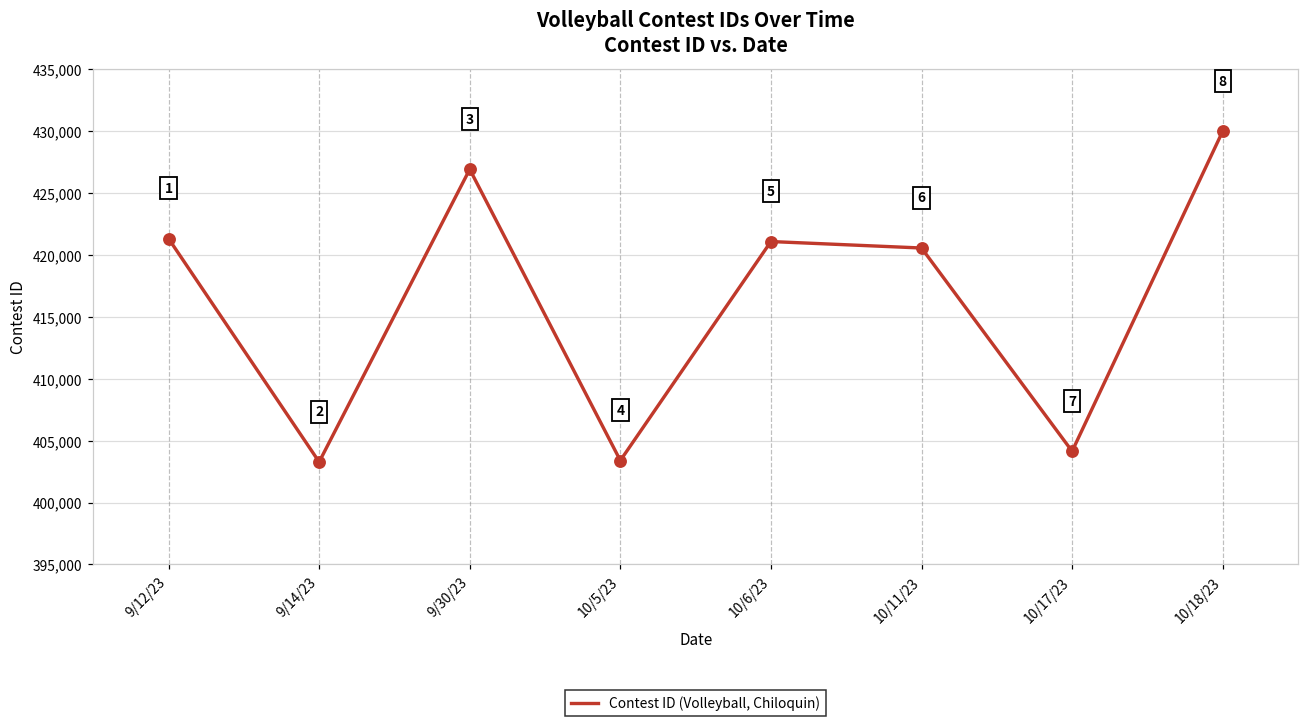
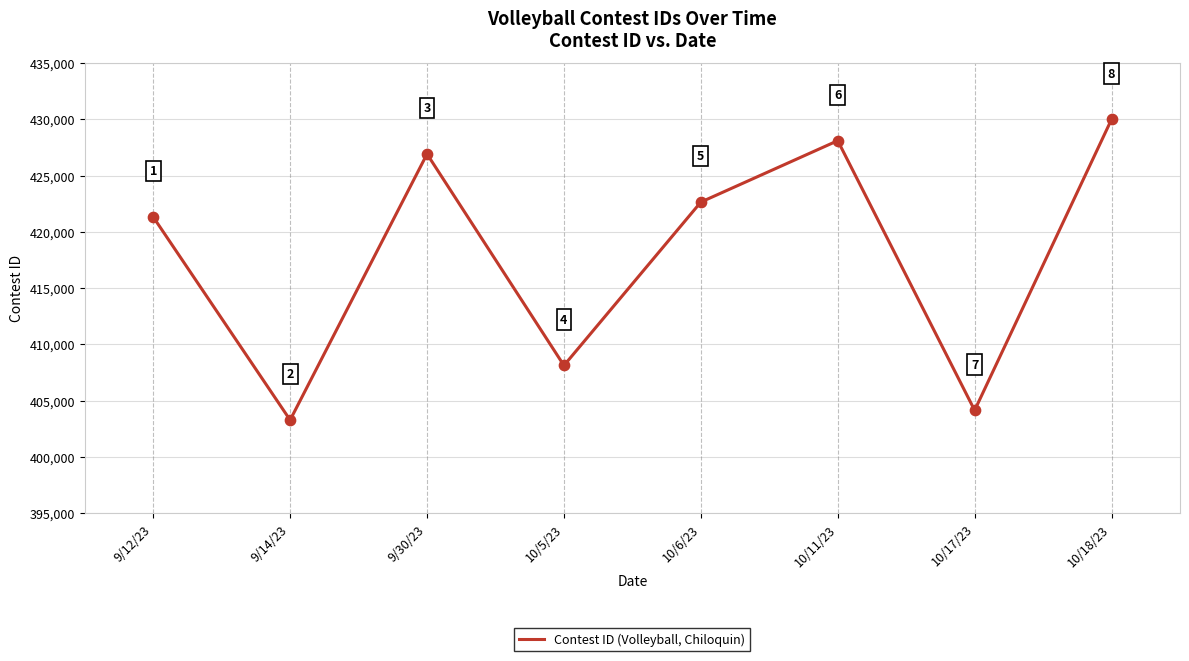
10/5/23: 403,400 -> 408,100
10/6/23: 421,100 -> 422,600
10/11/23: 420,600 -> 428,100
